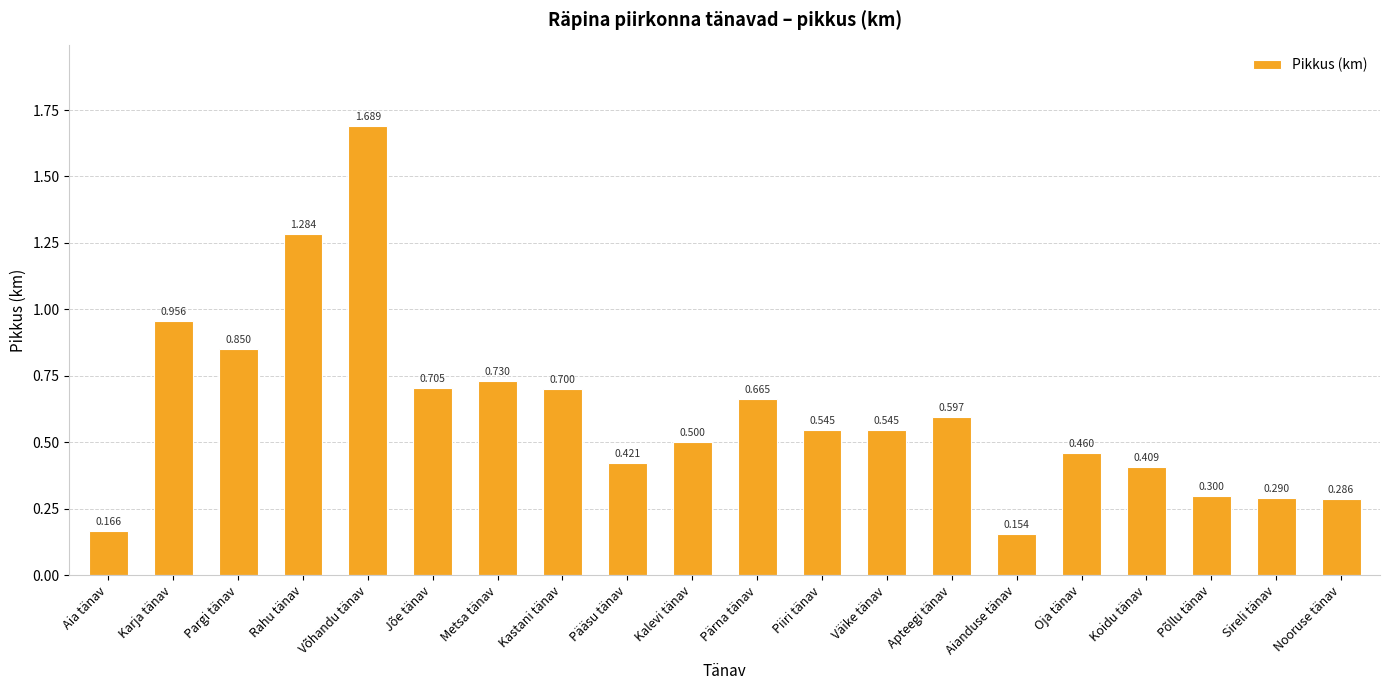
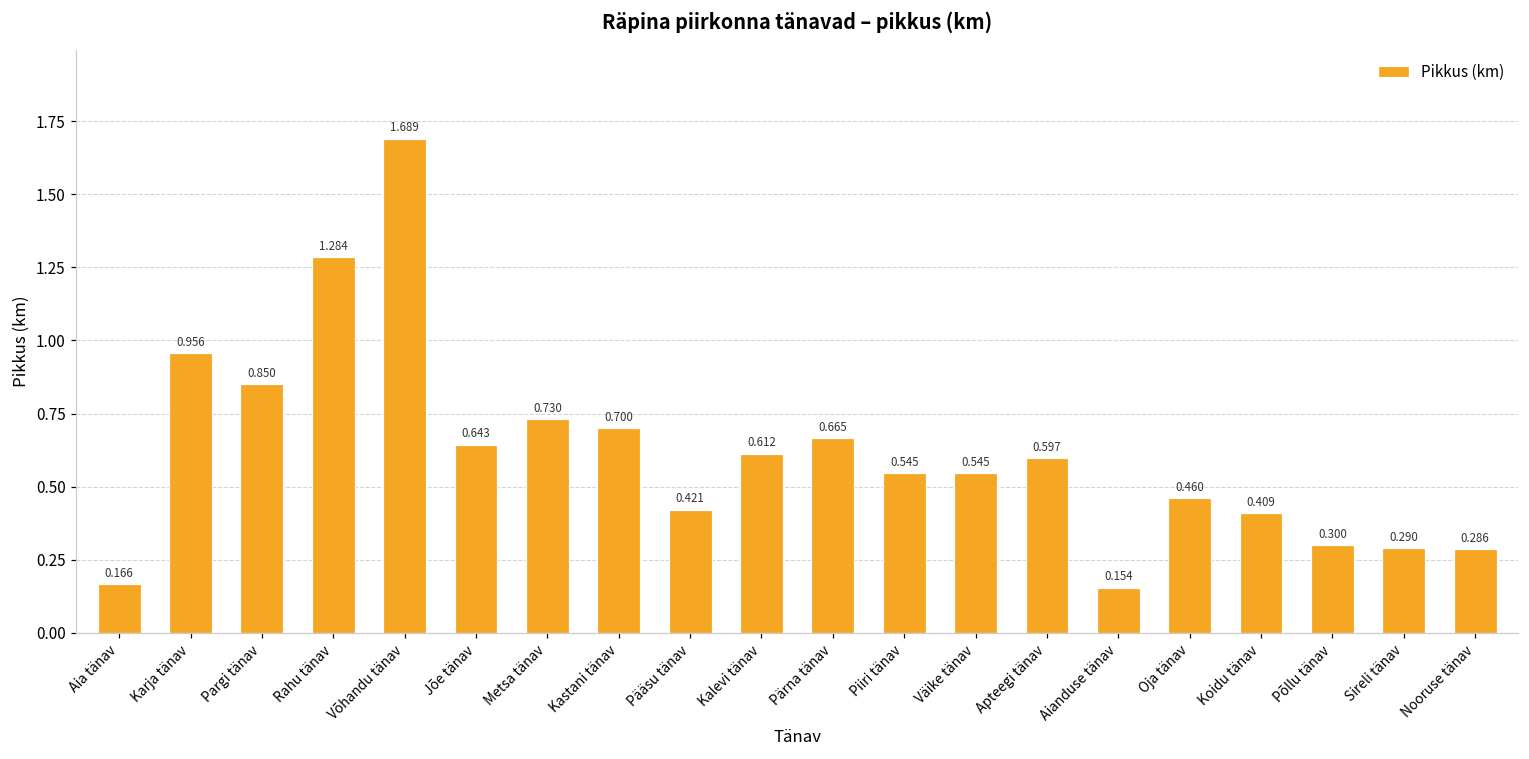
Jõe tänav: 0.705 -> 0.643
Kalevi tänav: 0.500 -> 0.612
